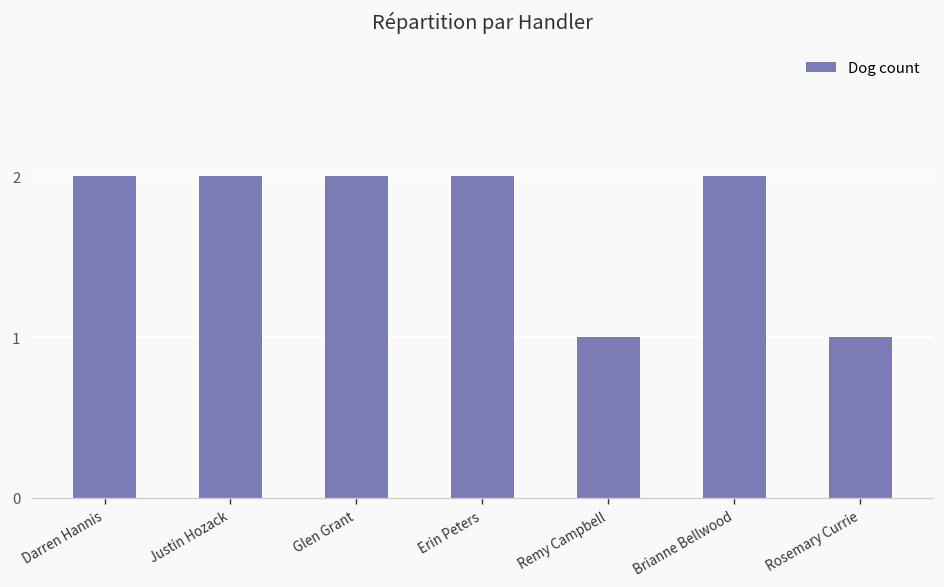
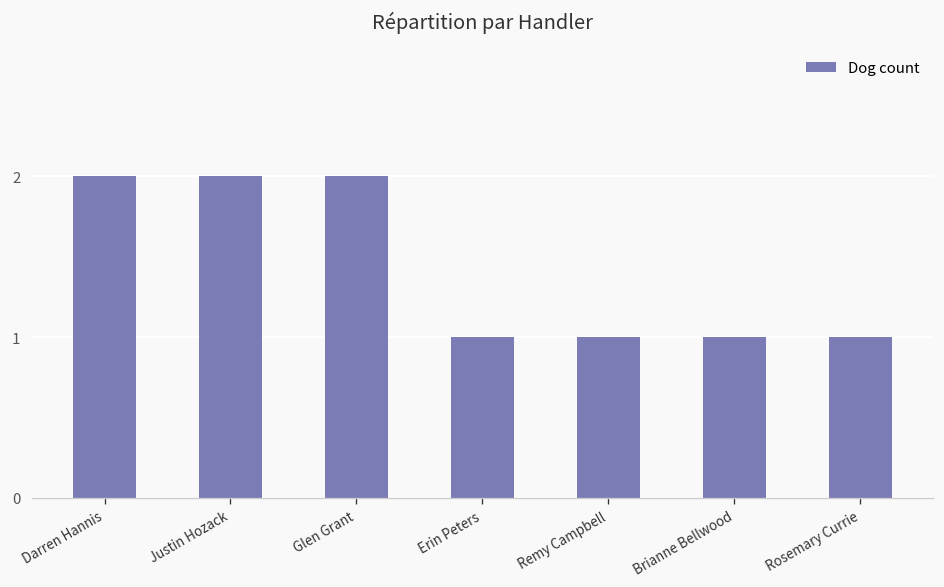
Erin Peters: 2 -> 1
Brianne Bellwood: 2 -> 1
